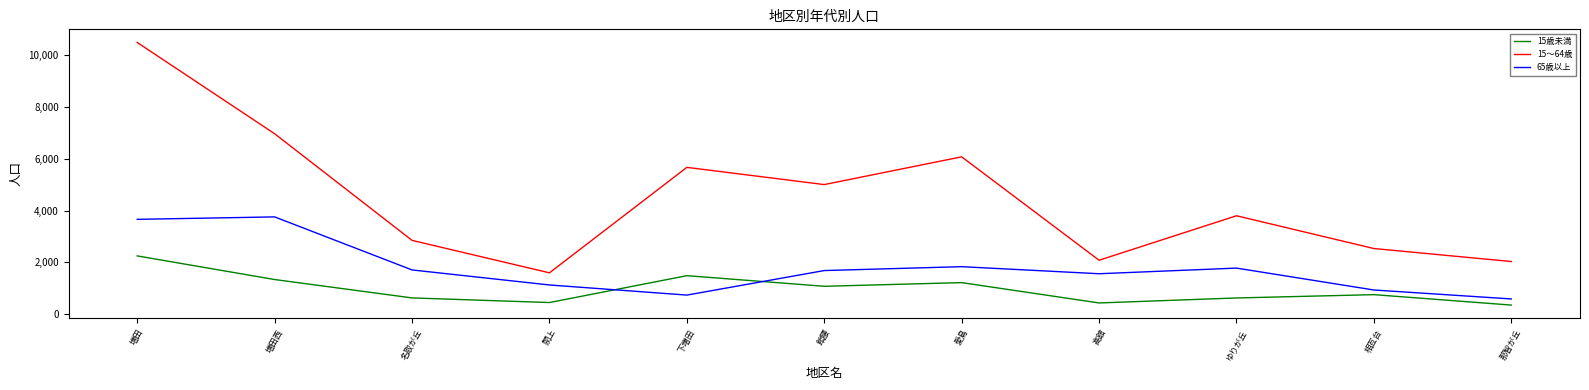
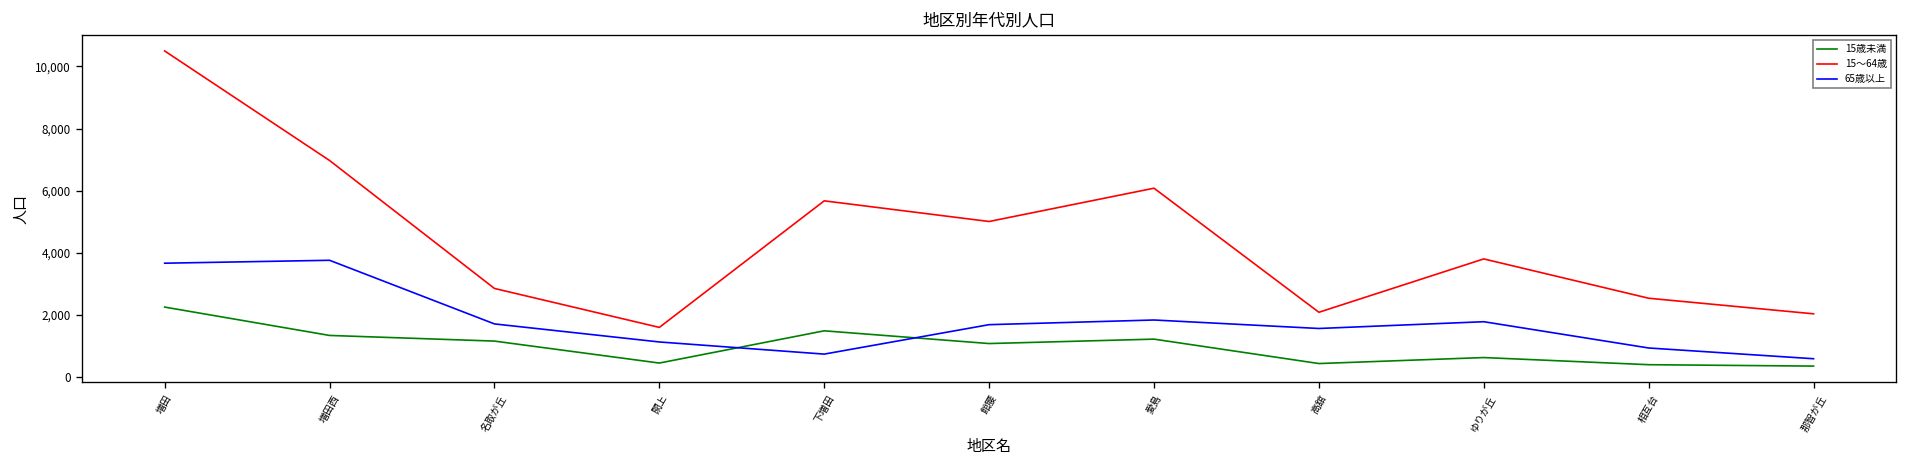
15歳未満, 名取が丘: 600 -> 1,200
15歳未満, 相互台: 800 -> 400
